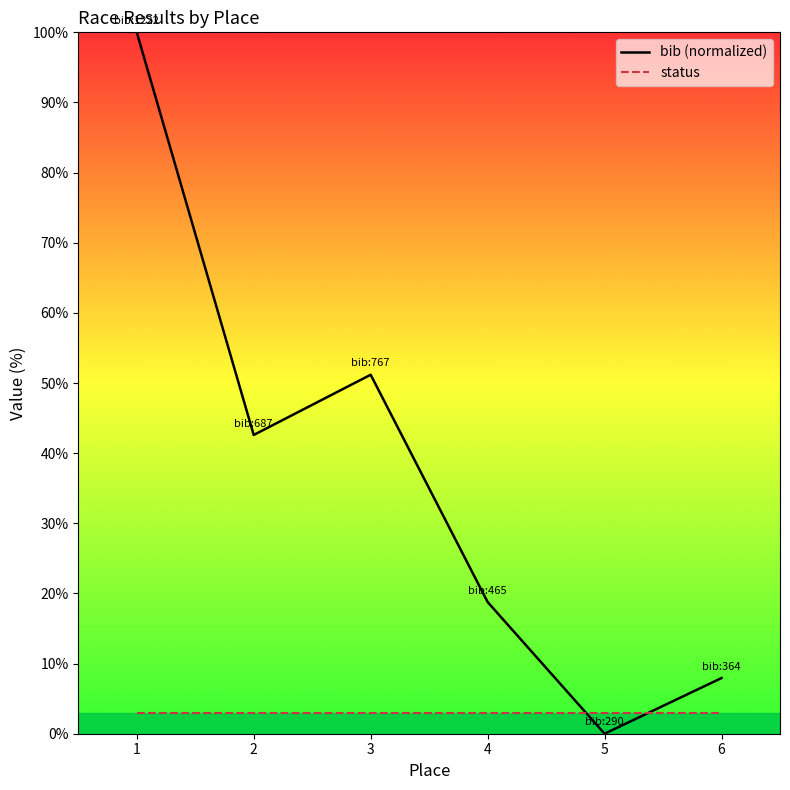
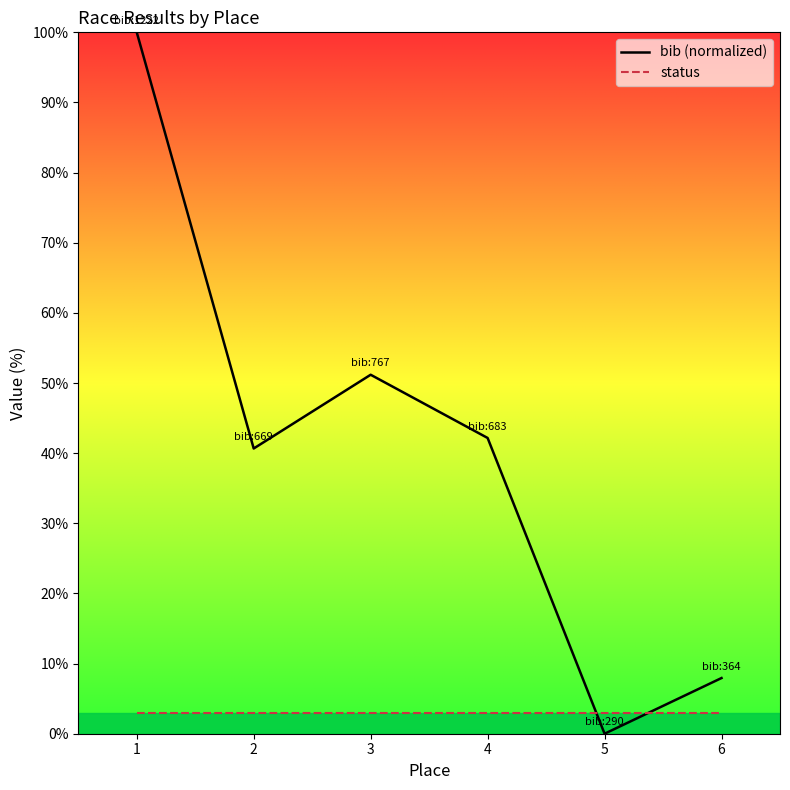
bib (normalized), 2: 687 -> 669
bib (normalized), 4: 465 -> 683
